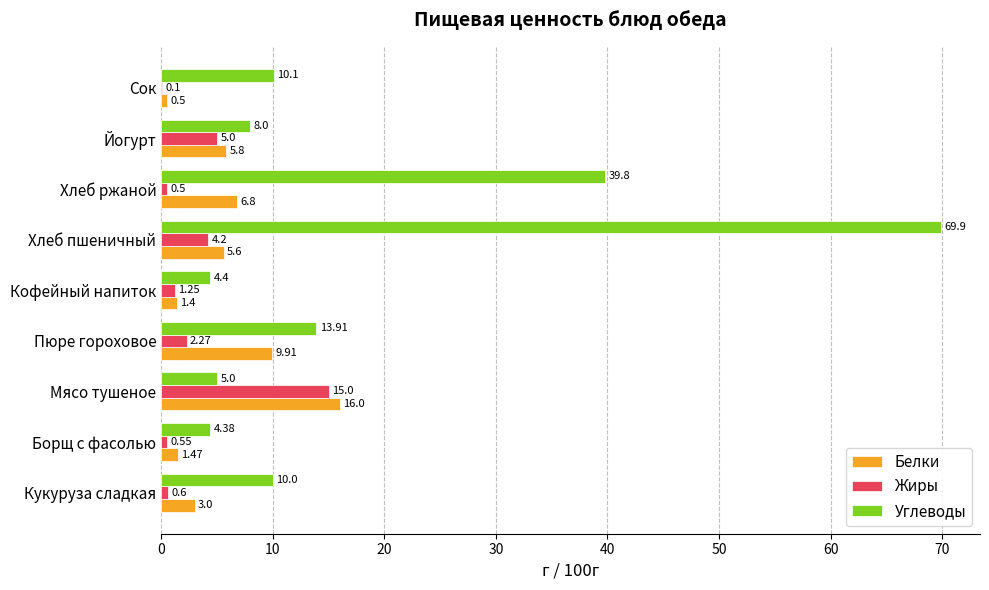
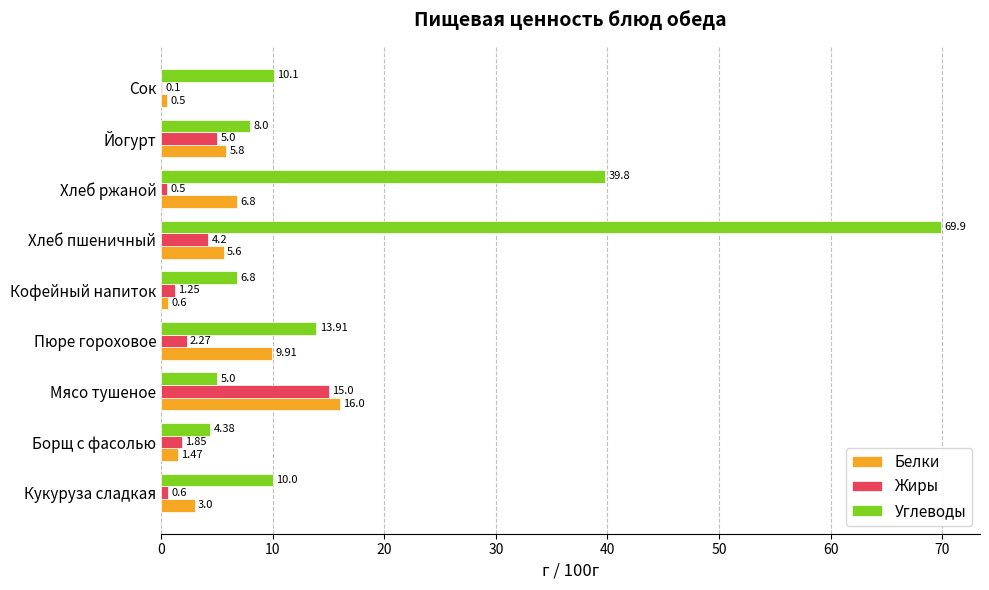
Углеводы, Кофейный напиток: 4.4 -> 6.8
Белки, Кофейный напиток: 1.4 -> 0.6
Жиры, Борщ с фасолью: 0.55 -> 1.85
